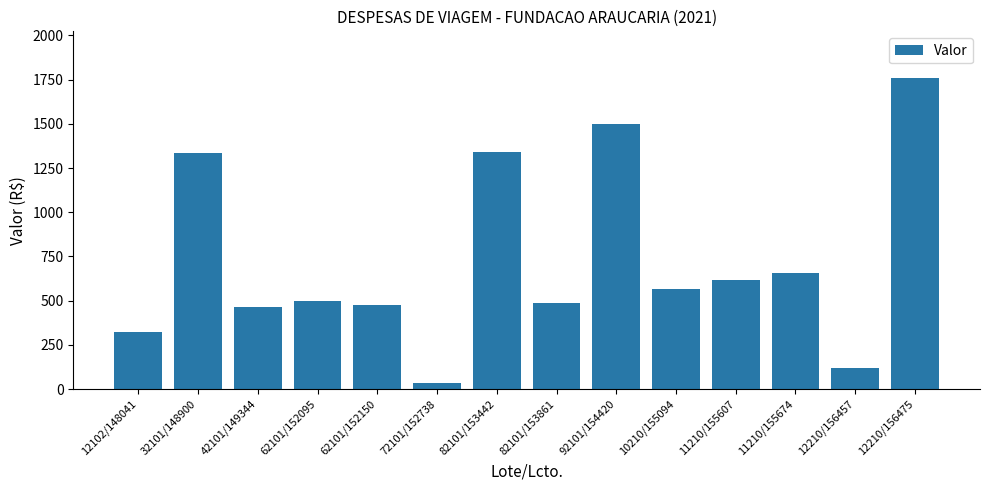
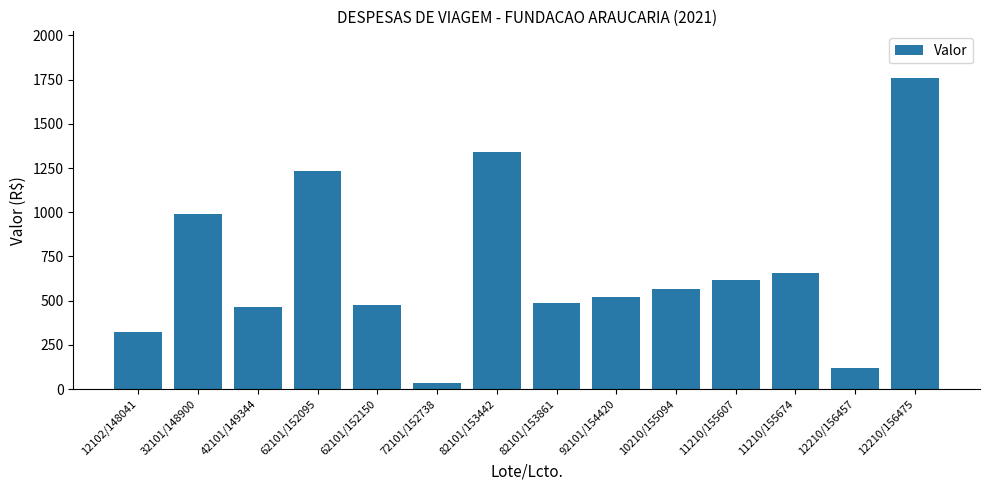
32101/148900: 1340 -> 990
62101/152095: 500 -> 1230
92101/154420: 1500 -> 520
